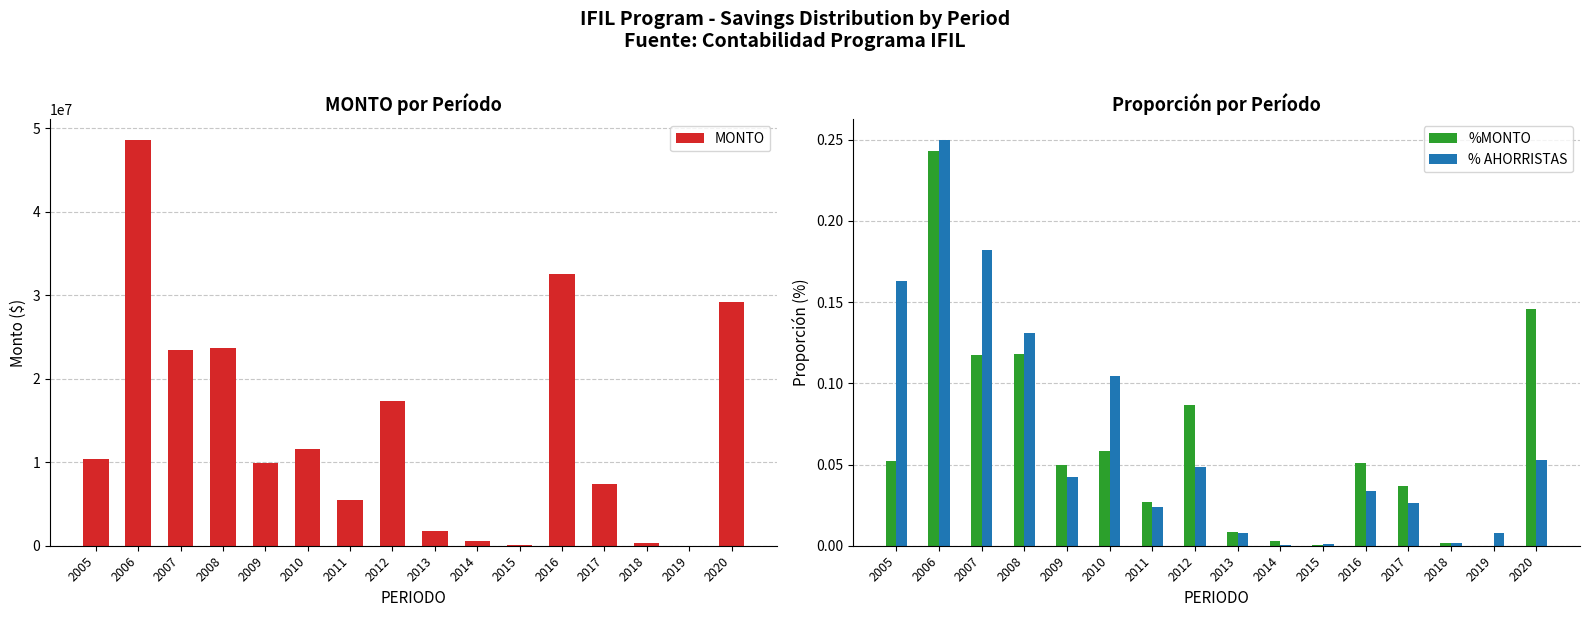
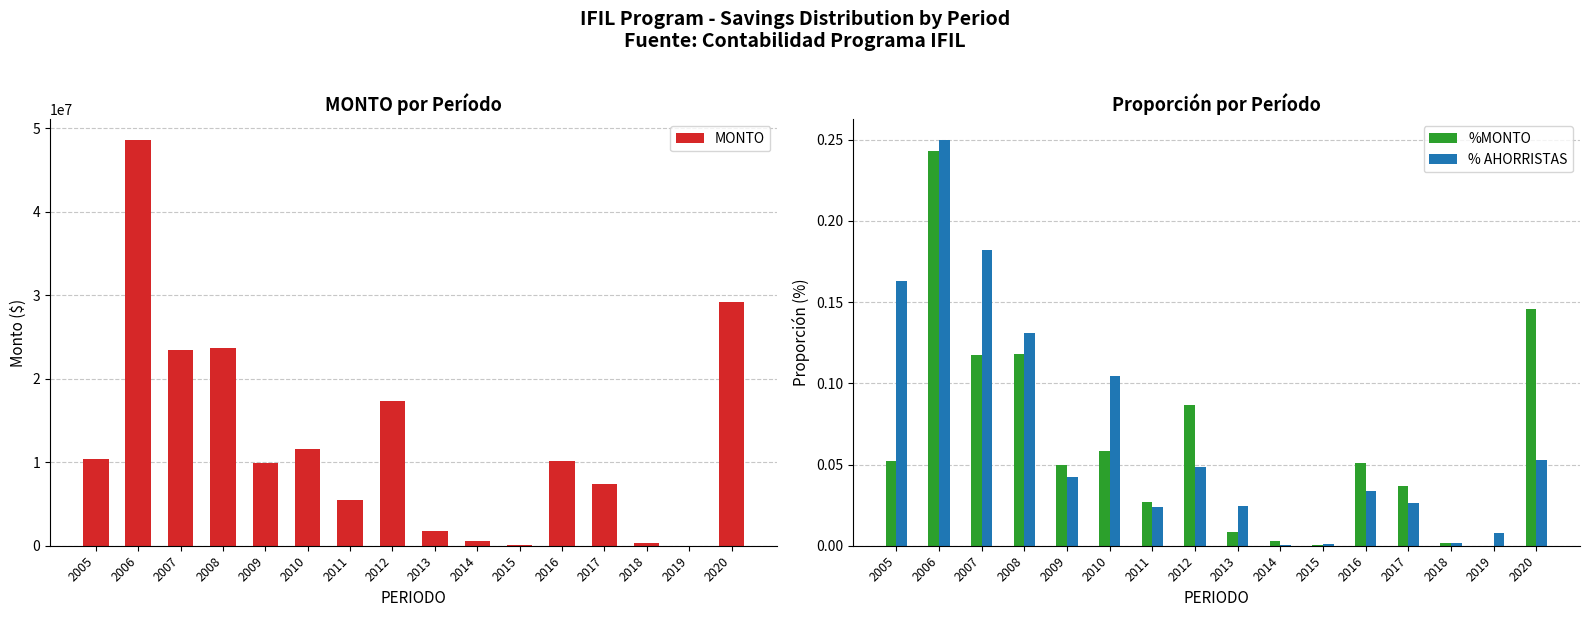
MONTO por Período, 2016: 33000000 -> 10000000
Proporción por Período, % AHORRISTAS, 2013: 0.008 -> 0.025
